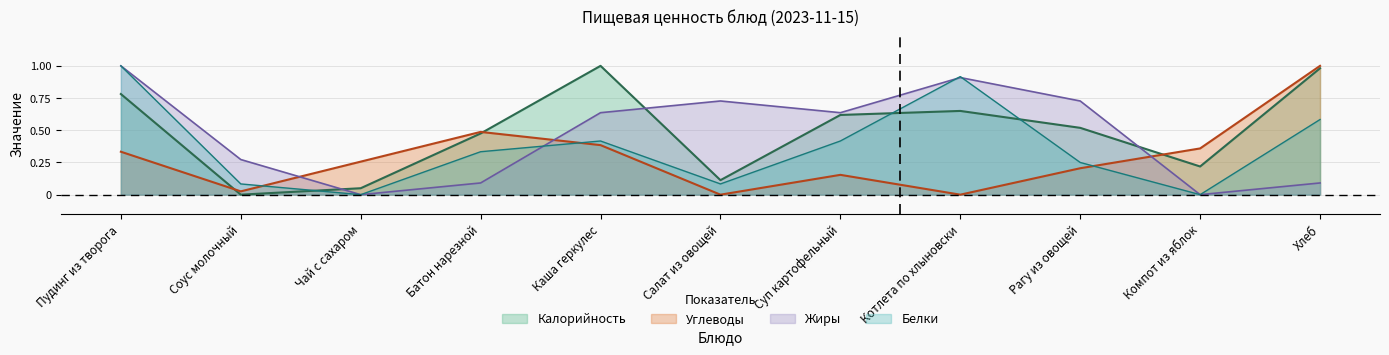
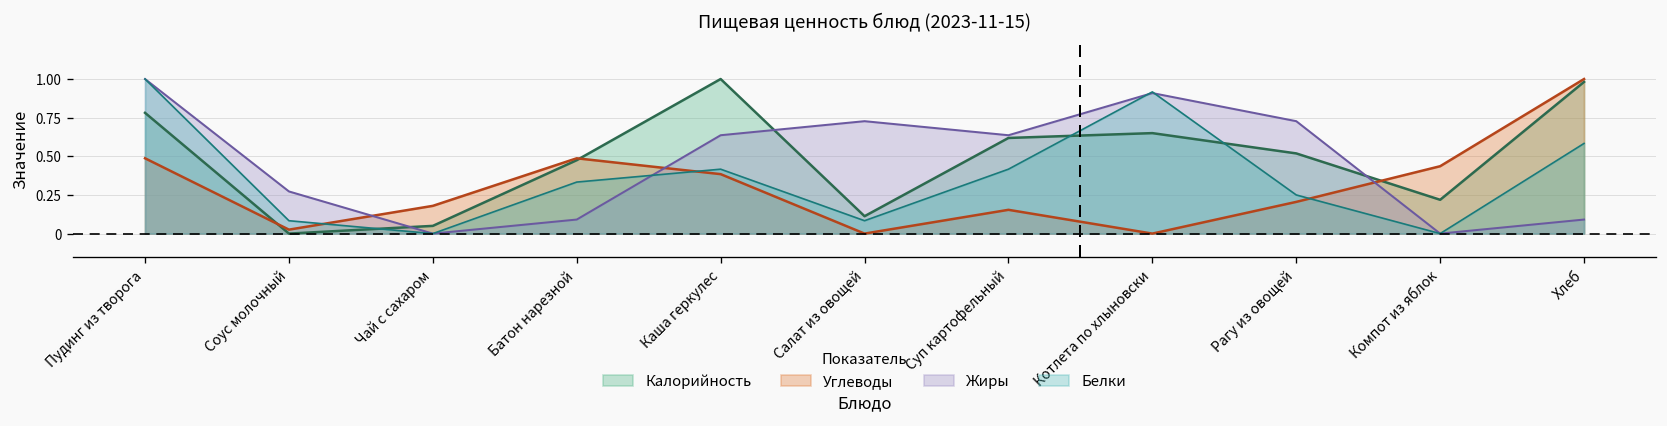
Углеводы, Пудинг из творога: 0.33 -> 0.49
Углеводы, Чай с сахаром: 0.26 -> 0.18
Углеводы, Компот из яблок: 0.36 -> 0.44
